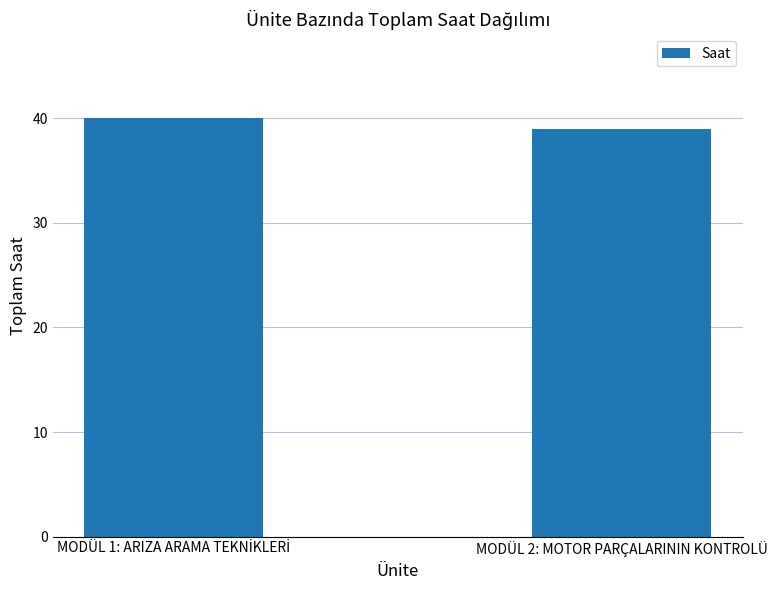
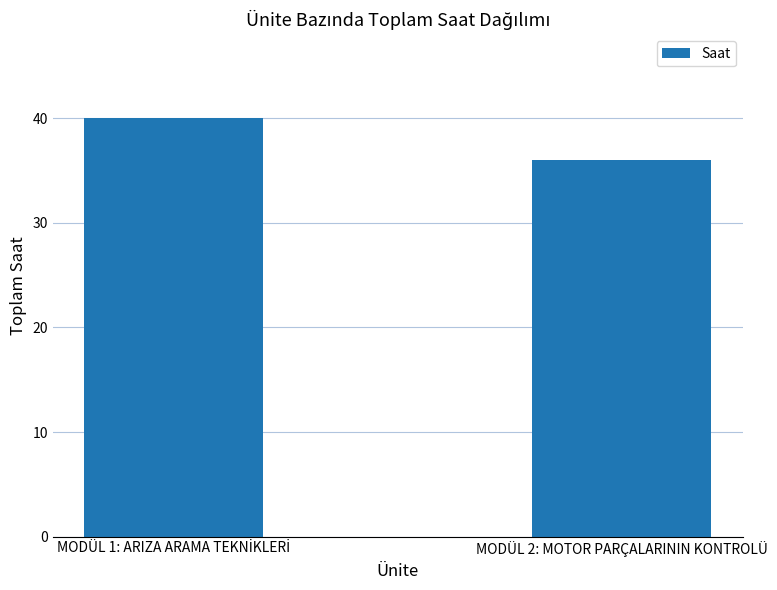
MODÜL 2: MOTOR PARÇALARININ KONTROLÜ: 39 -> 36
